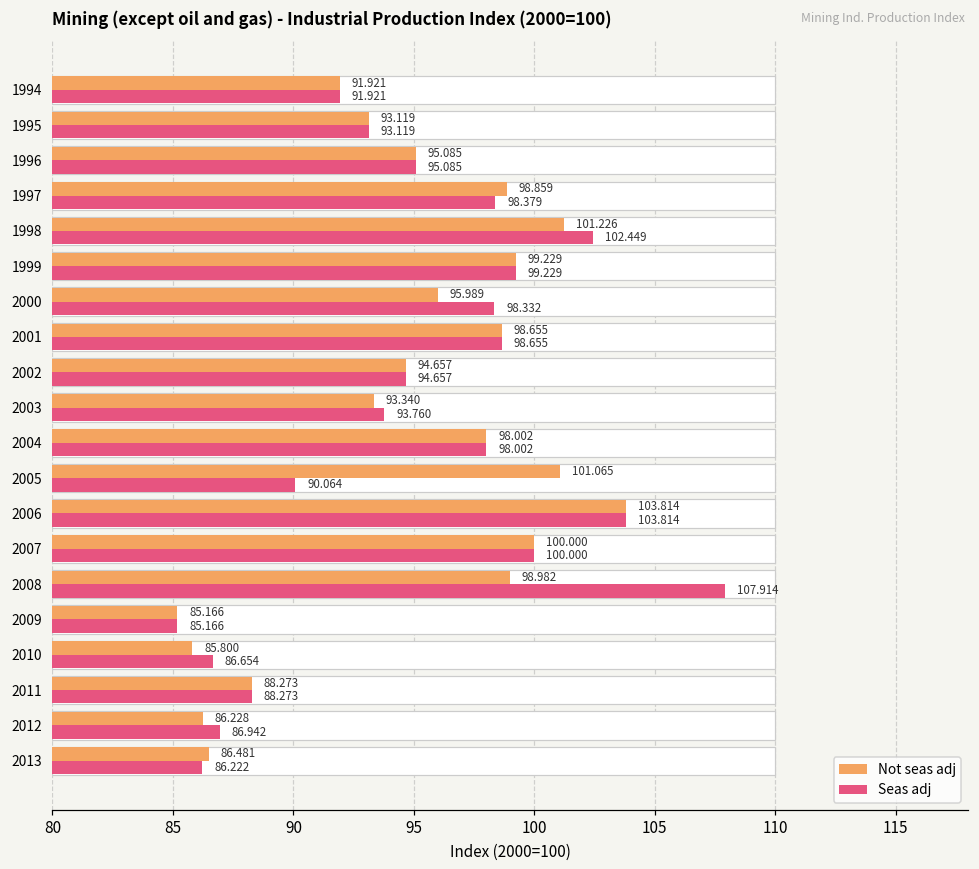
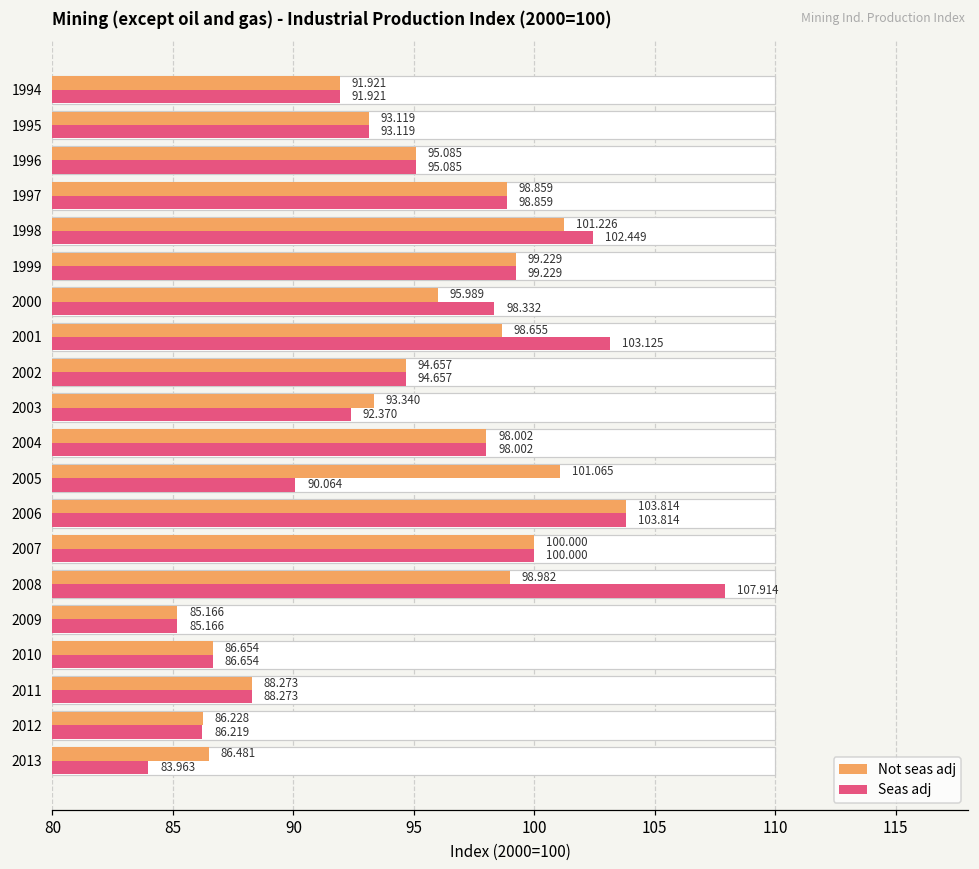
Seas adj, 1997: 98.379 -> 98.859
Seas adj, 2001: 98.655 -> 103.125
Seas adj, 2003: 93.760 -> 92.370
Not seas adj, 2010: 85.800 -> 86.654
Seas adj, 2012: 86.942 -> 86.219
Seas adj, 2013: 86.222 -> 83.963
